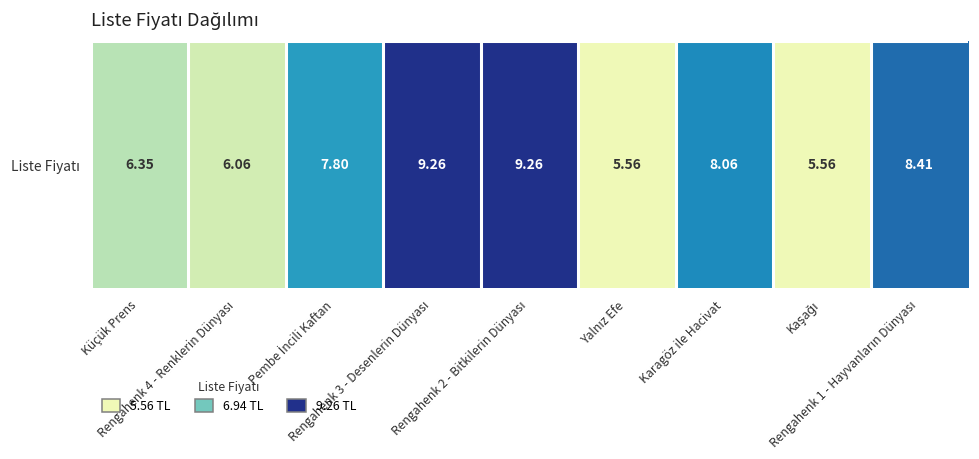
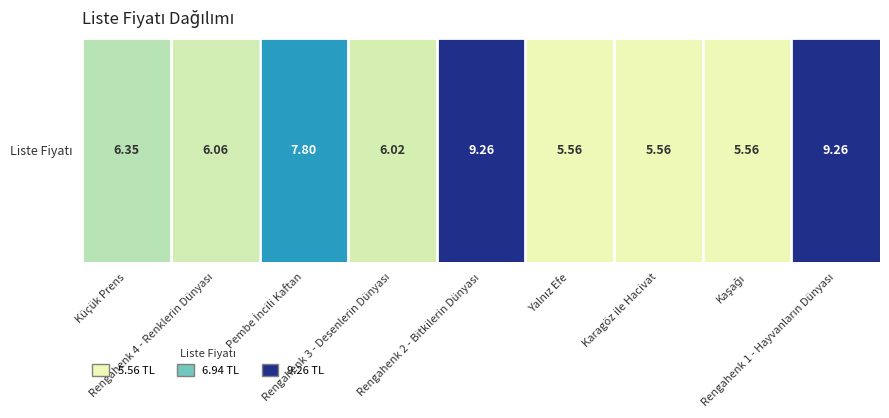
Liste Fiyatı, Rengahenk 3 - Desenlerin Dünyası: 9.26 -> 6.02
Liste Fiyatı, Karagöz ile Hacivat: 8.06 -> 5.56
Liste Fiyatı, Rengahenk 1 - Hayvanların Dünyası: 8.41 -> 9.26
